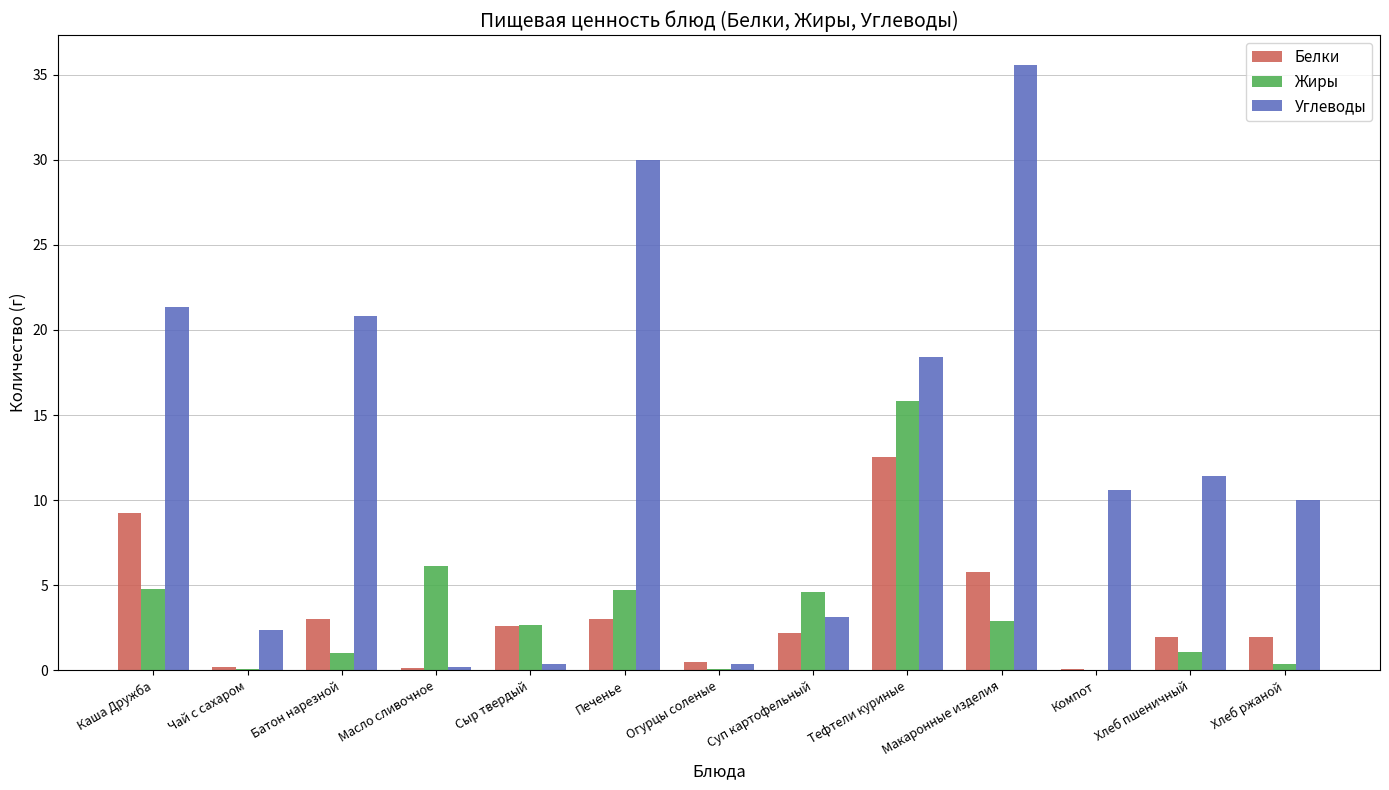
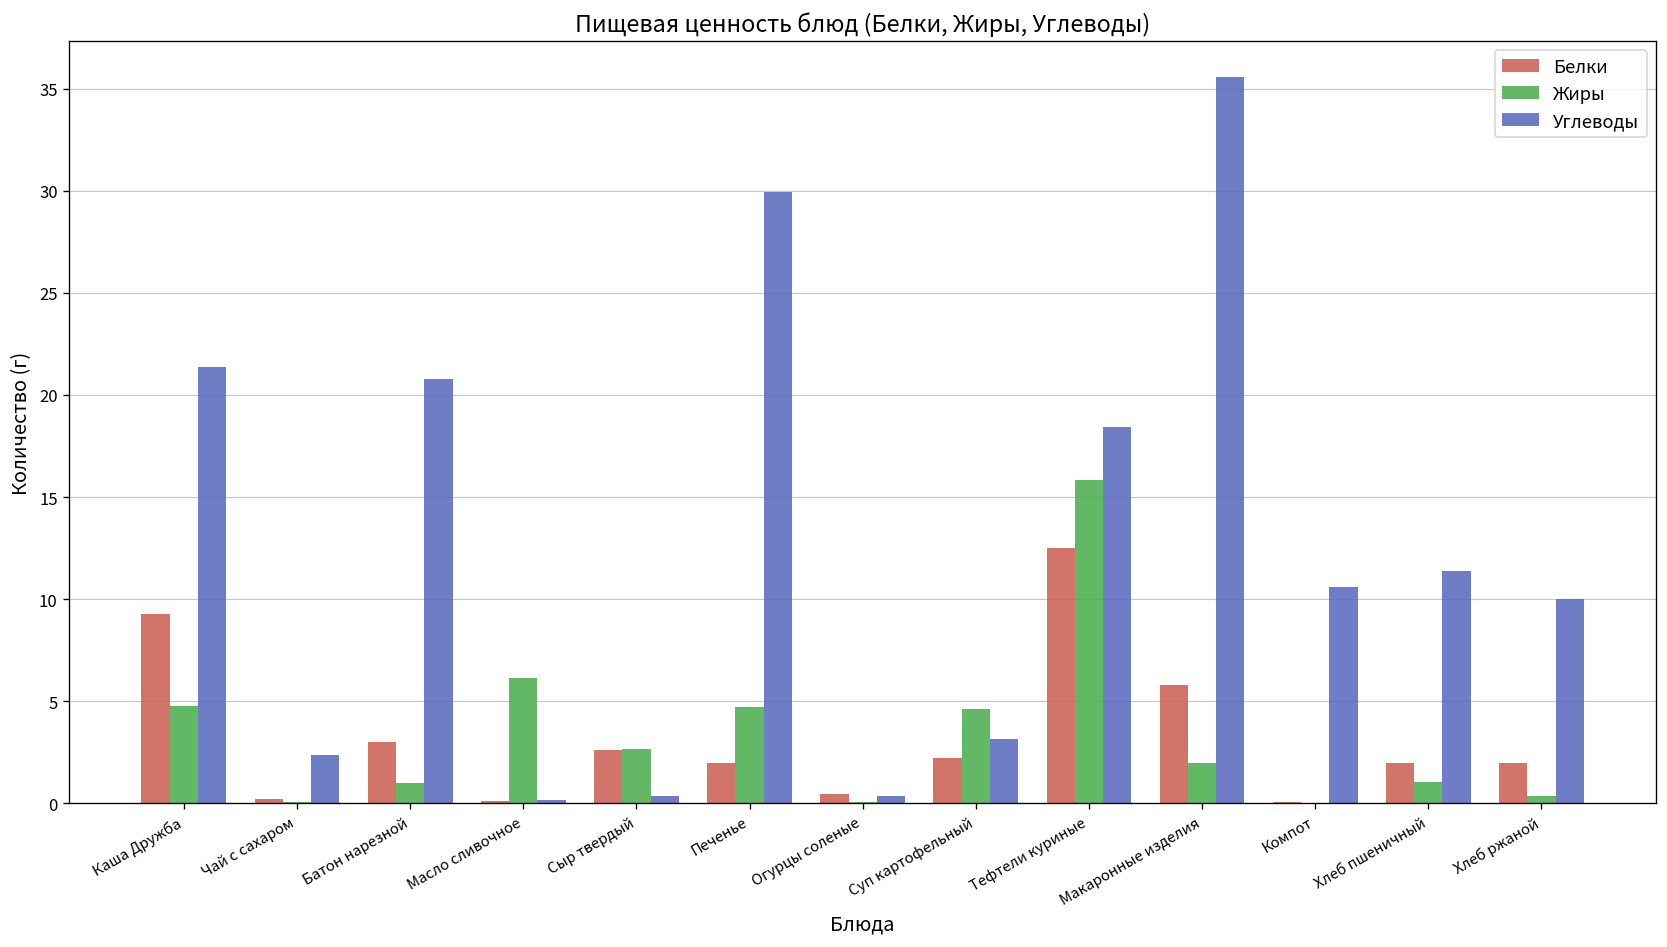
Белки, Печенье: 3 -> 2
Жиры, Макаронные изделия: 2.9 -> 2.0
